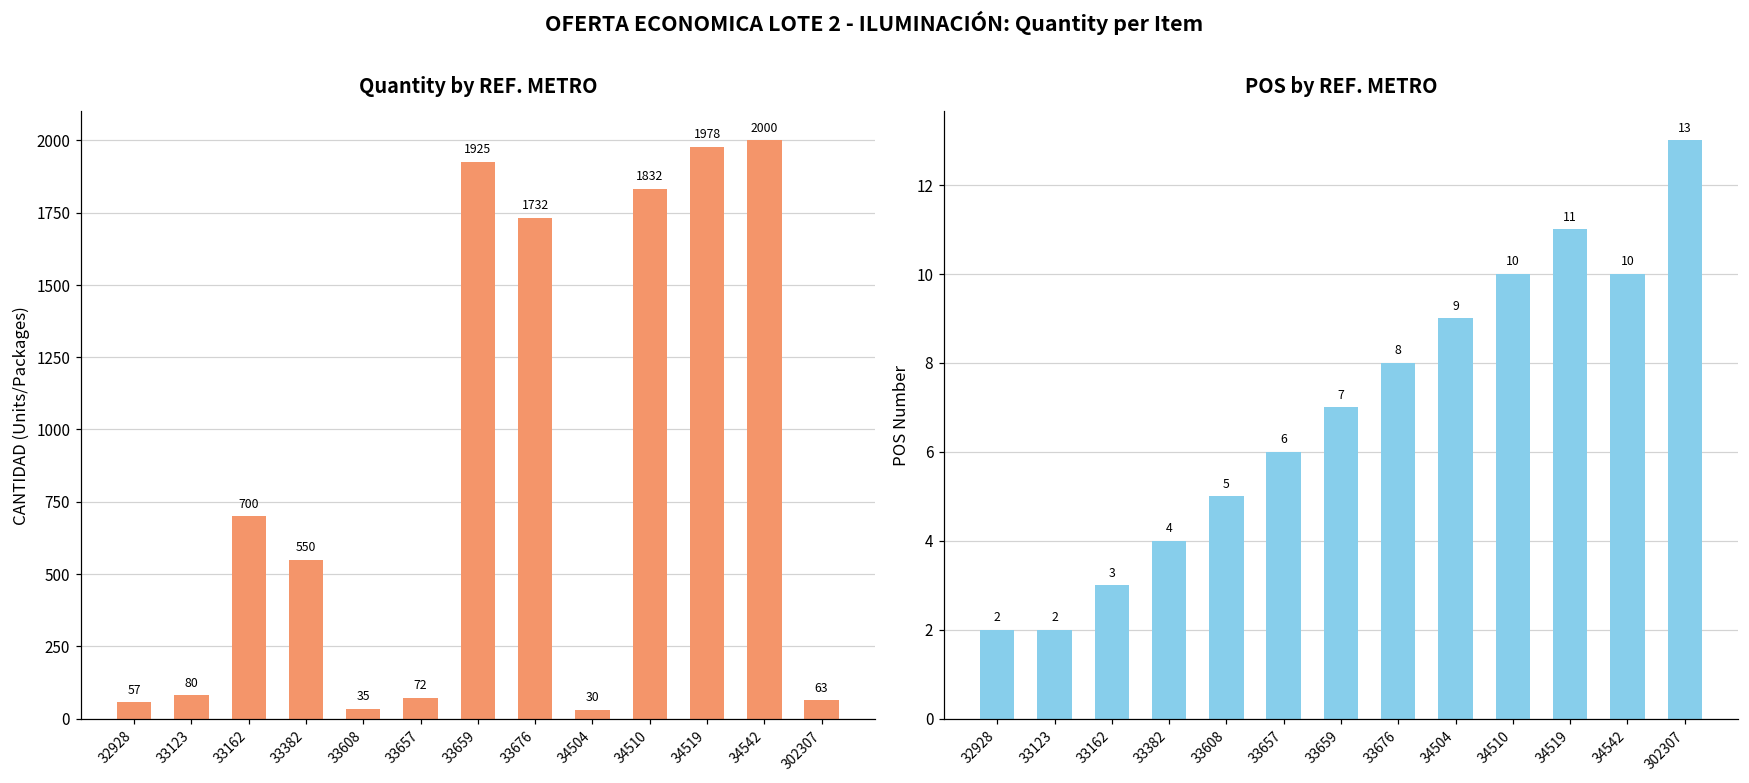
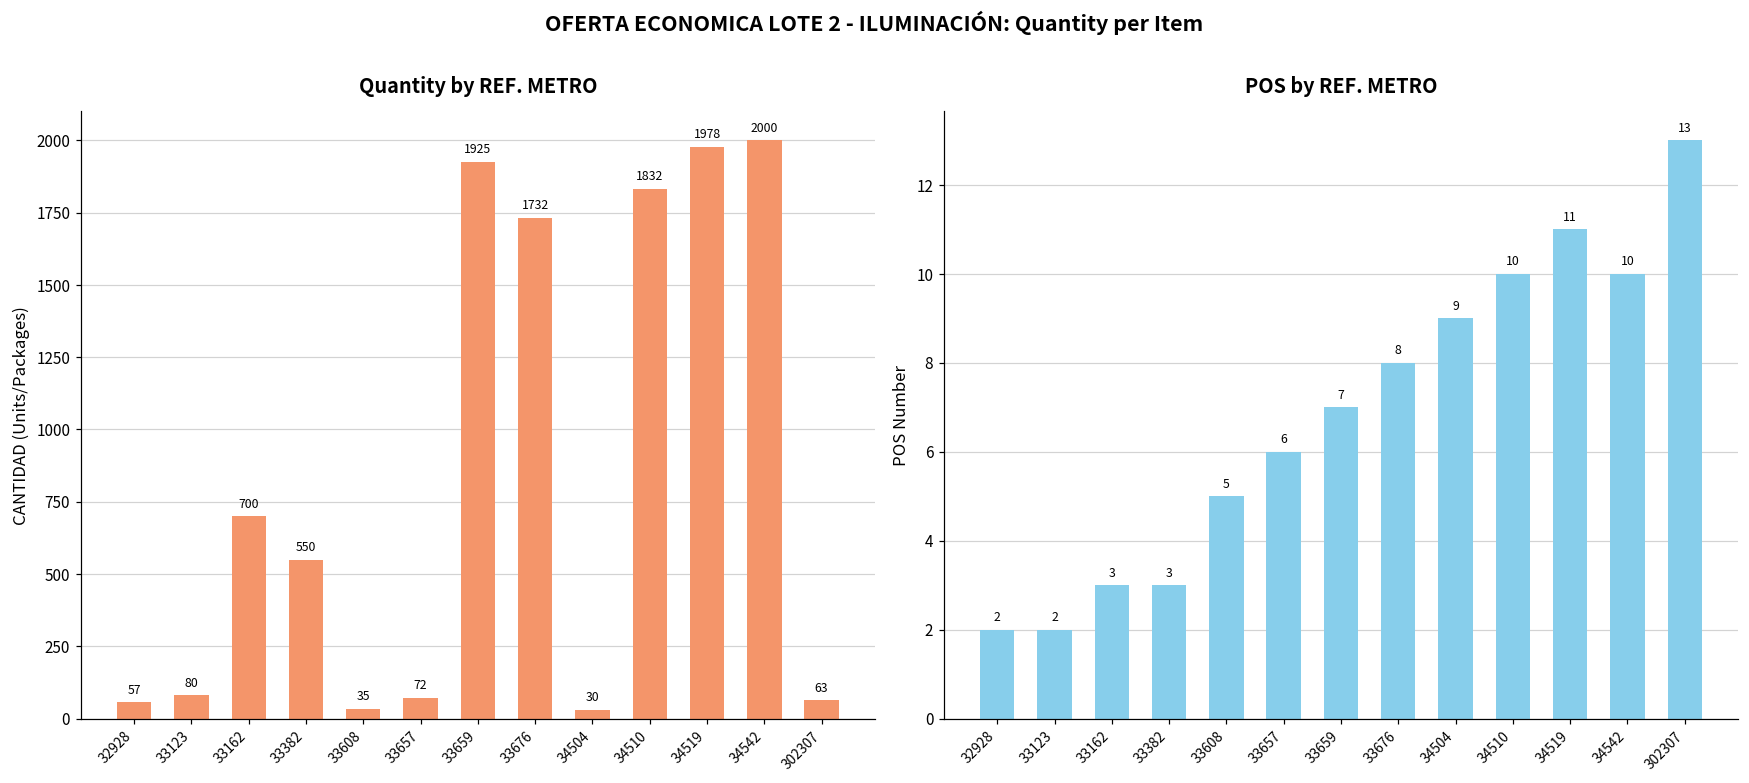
POS by REF. METRO, 33382: 4 -> 3
